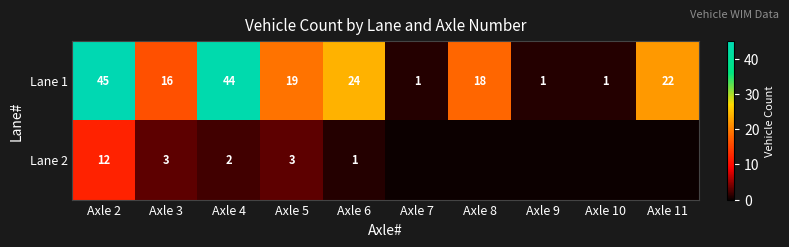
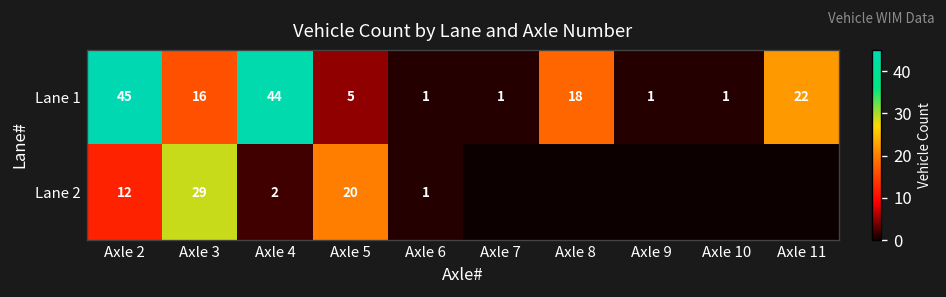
Lane 1, Axle 5: 19 -> 5
Lane 1, Axle 6: 24 -> 1
Lane 2, Axle 3: 3 -> 29
Lane 2, Axle 5: 3 -> 20
